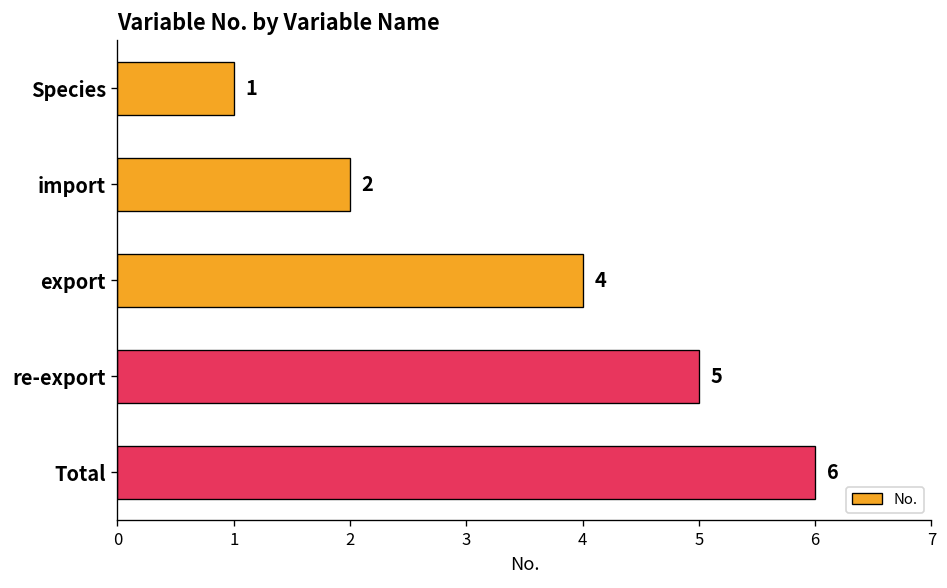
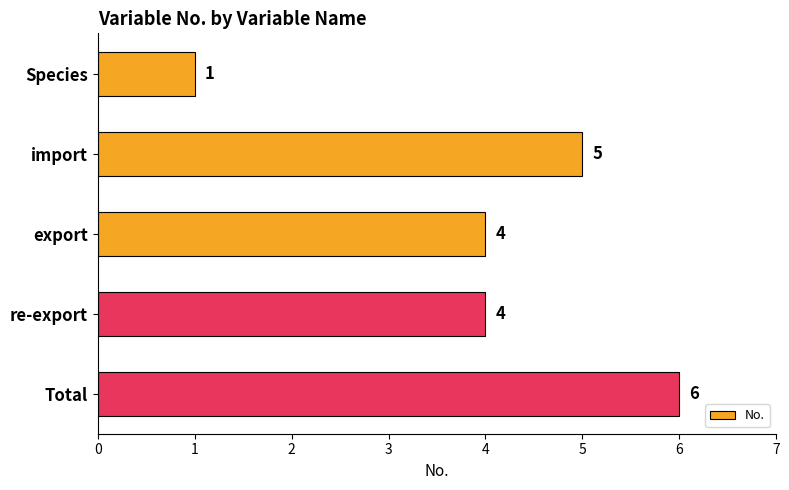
import: 2 -> 5
re-export: 5 -> 4
